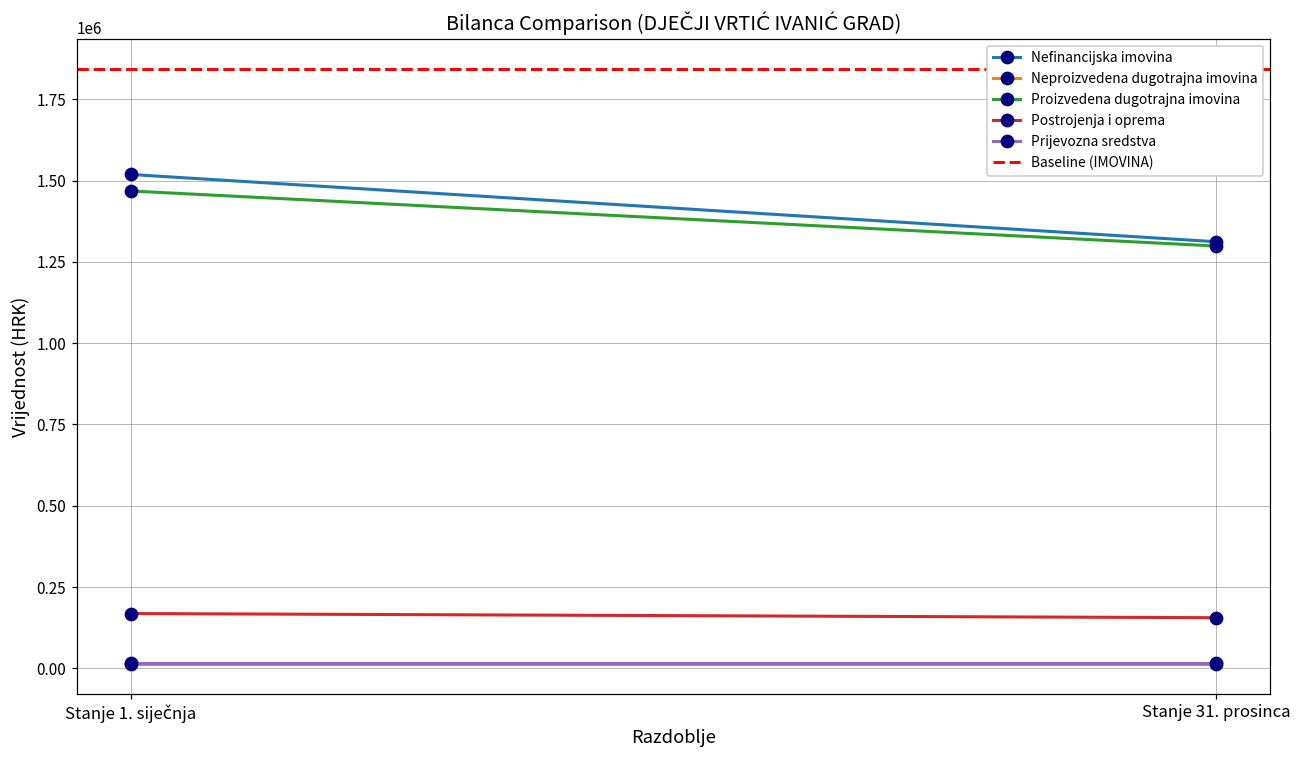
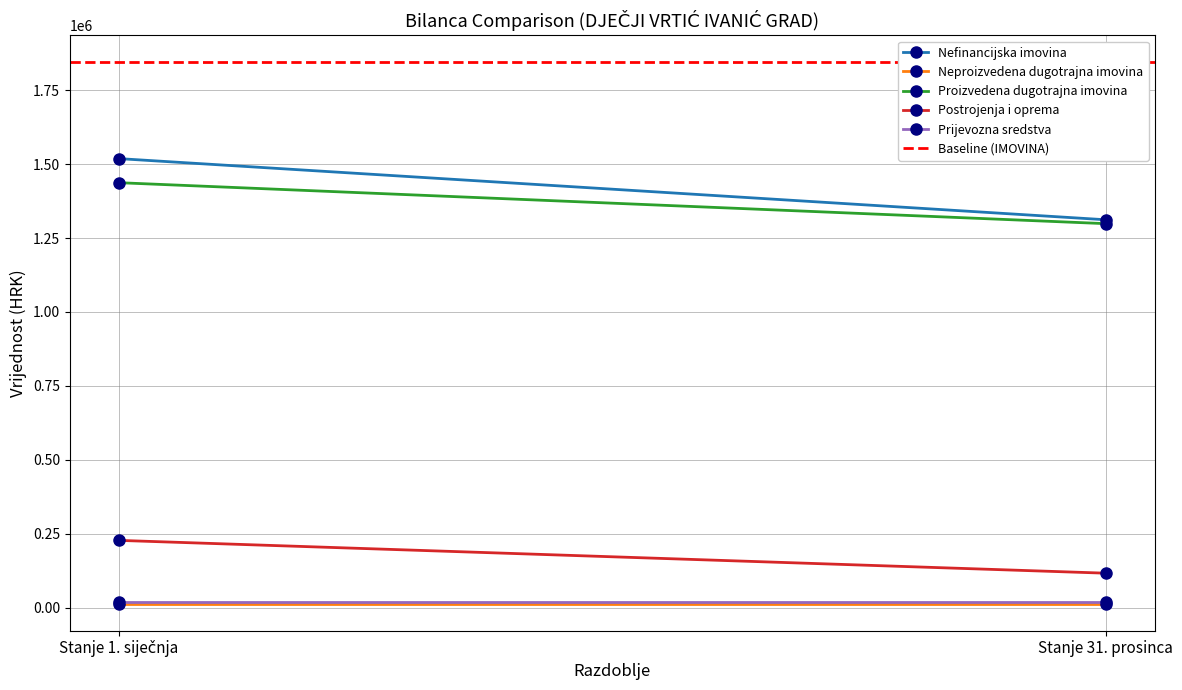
Proizvedena dugotrajna imovina, Stanje 1. siječnja: 1470000 -> 1440000
Postrojenja i oprema, Stanje 1. siječnja: 170000 -> 230000
Postrojenja i oprema, Stanje 31. prosinca: 160000 -> 120000
